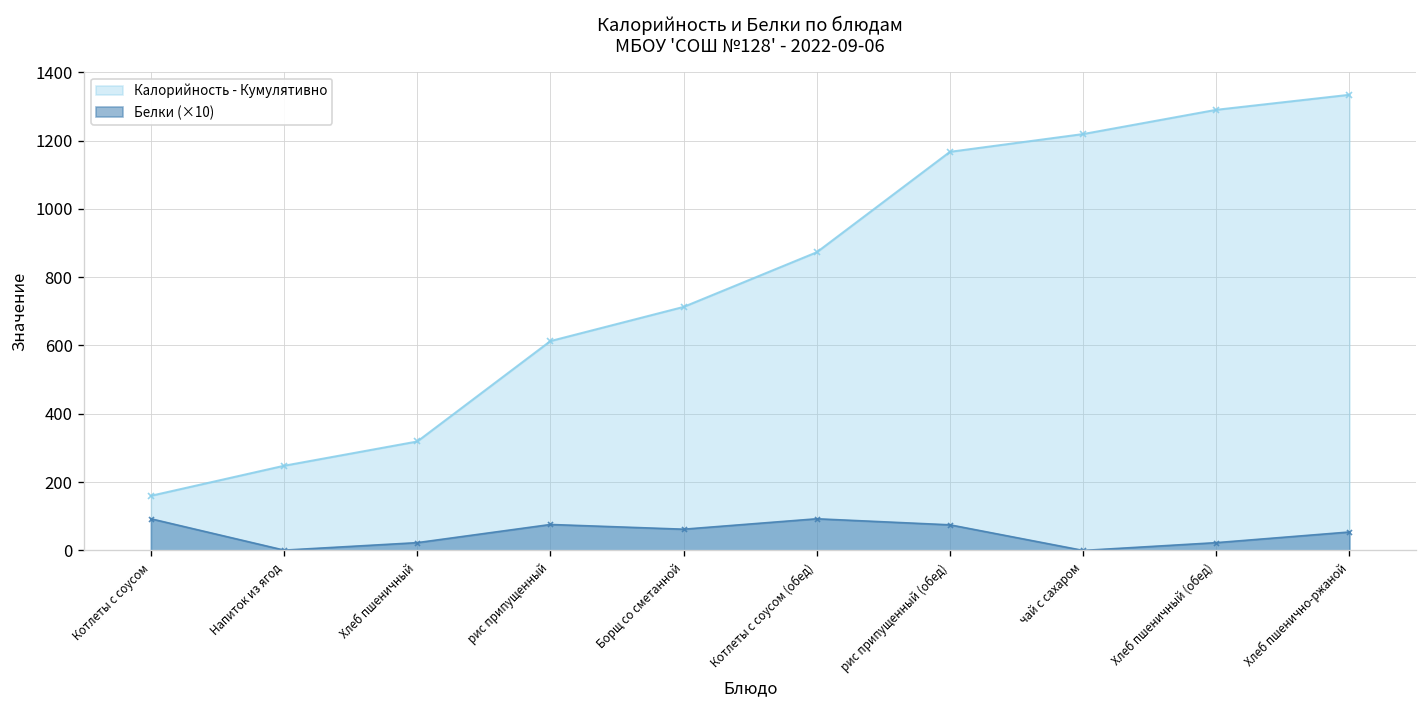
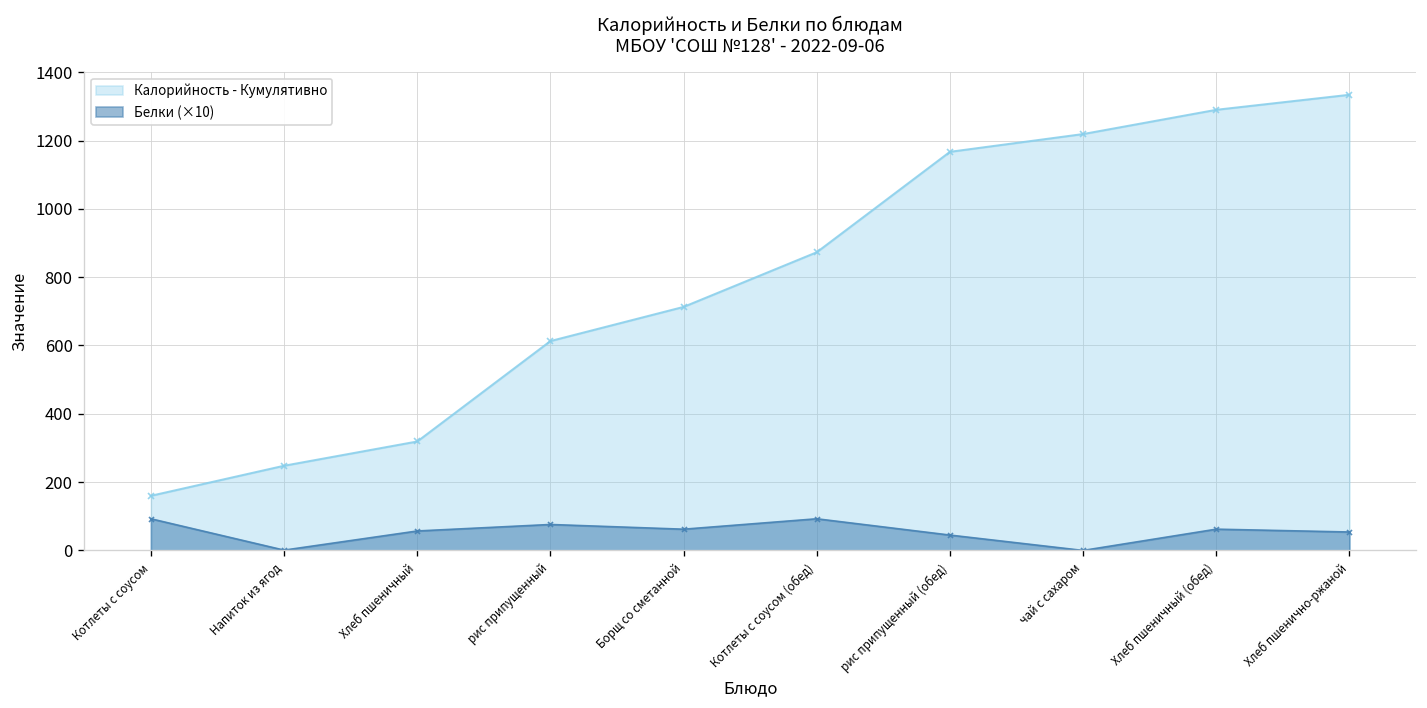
Белки (×10), Хлеб пшеничный: 20 -> 60
Белки (×10), рис припущенный (обед): 80 -> 50
Белки (×10), Хлеб пшеничный (обед): 20 -> 60
